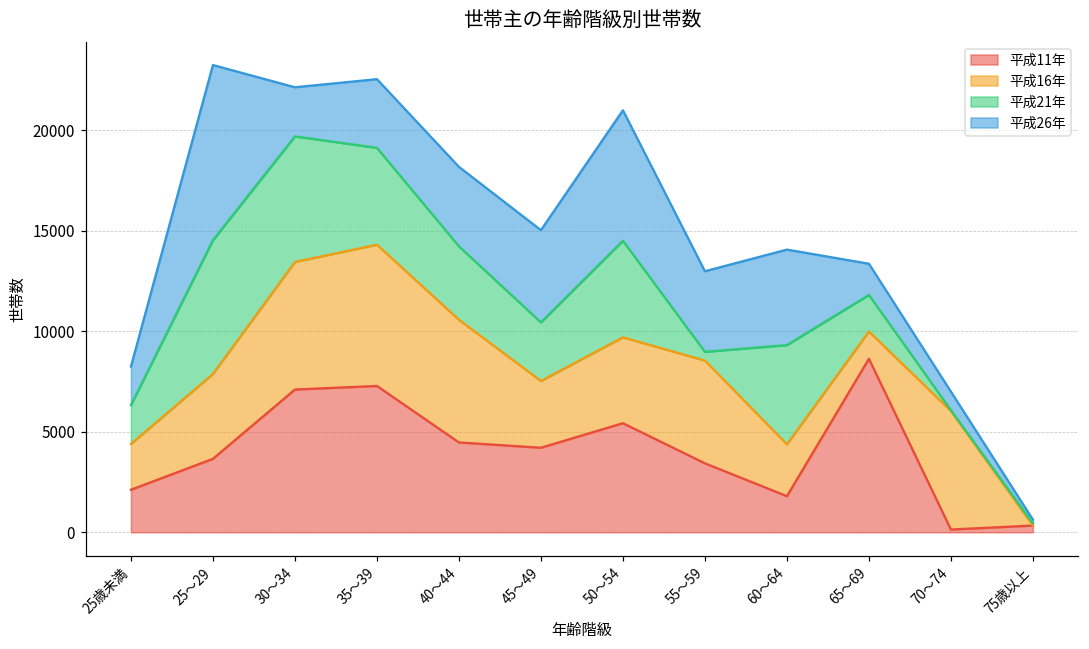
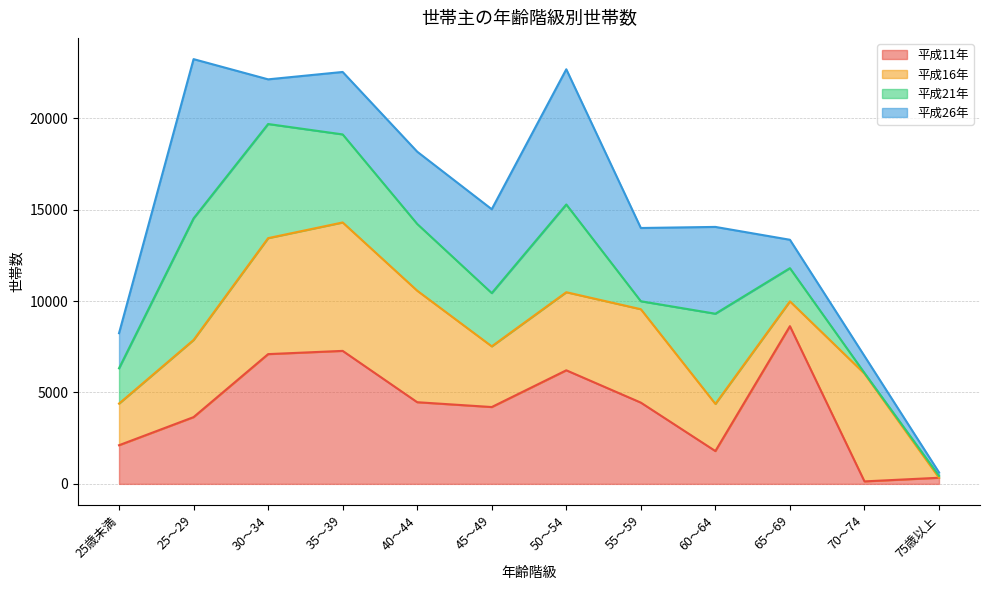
平成11年, 50～54: 5400 -> 6200
平成26年, 50～54: 6500 -> 7400
平成11年, 55～59: 3400 -> 4400
